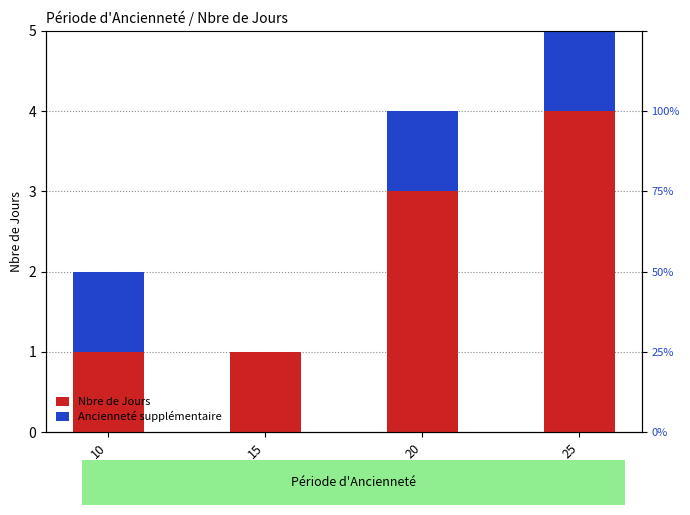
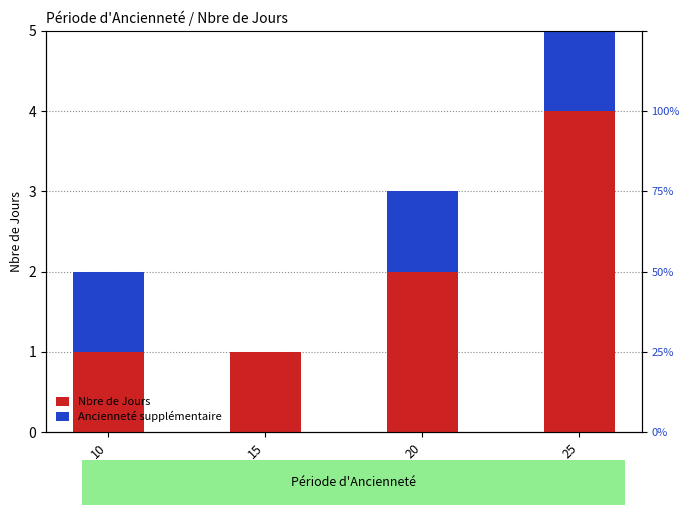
Nbre de Jours, 20: 3 -> 2
